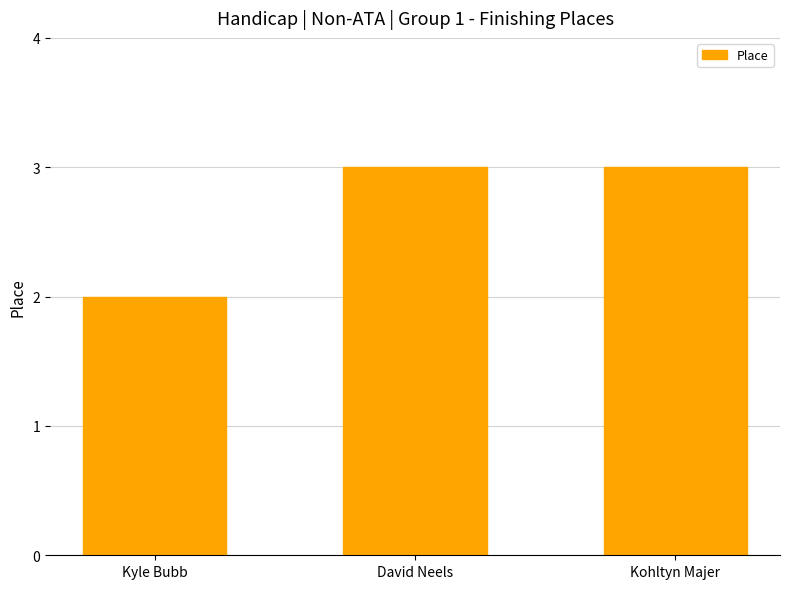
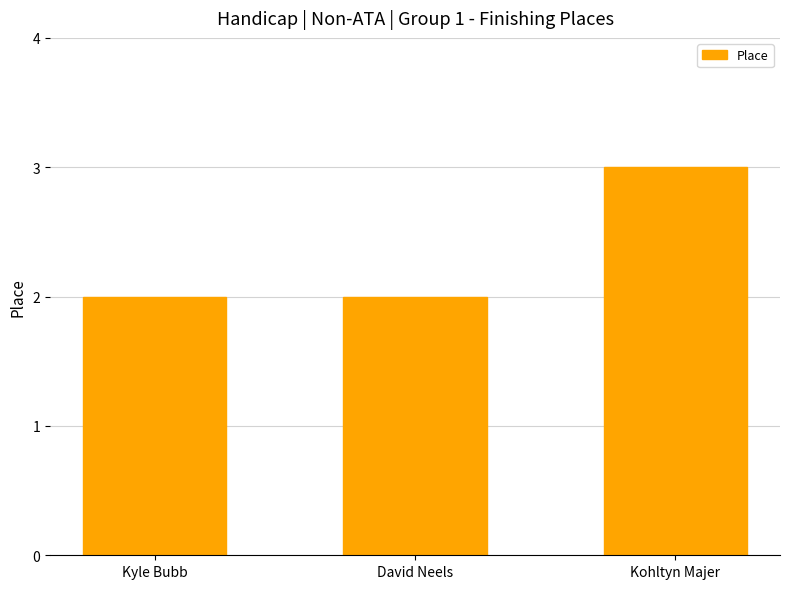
David Neels: 3 -> 2
